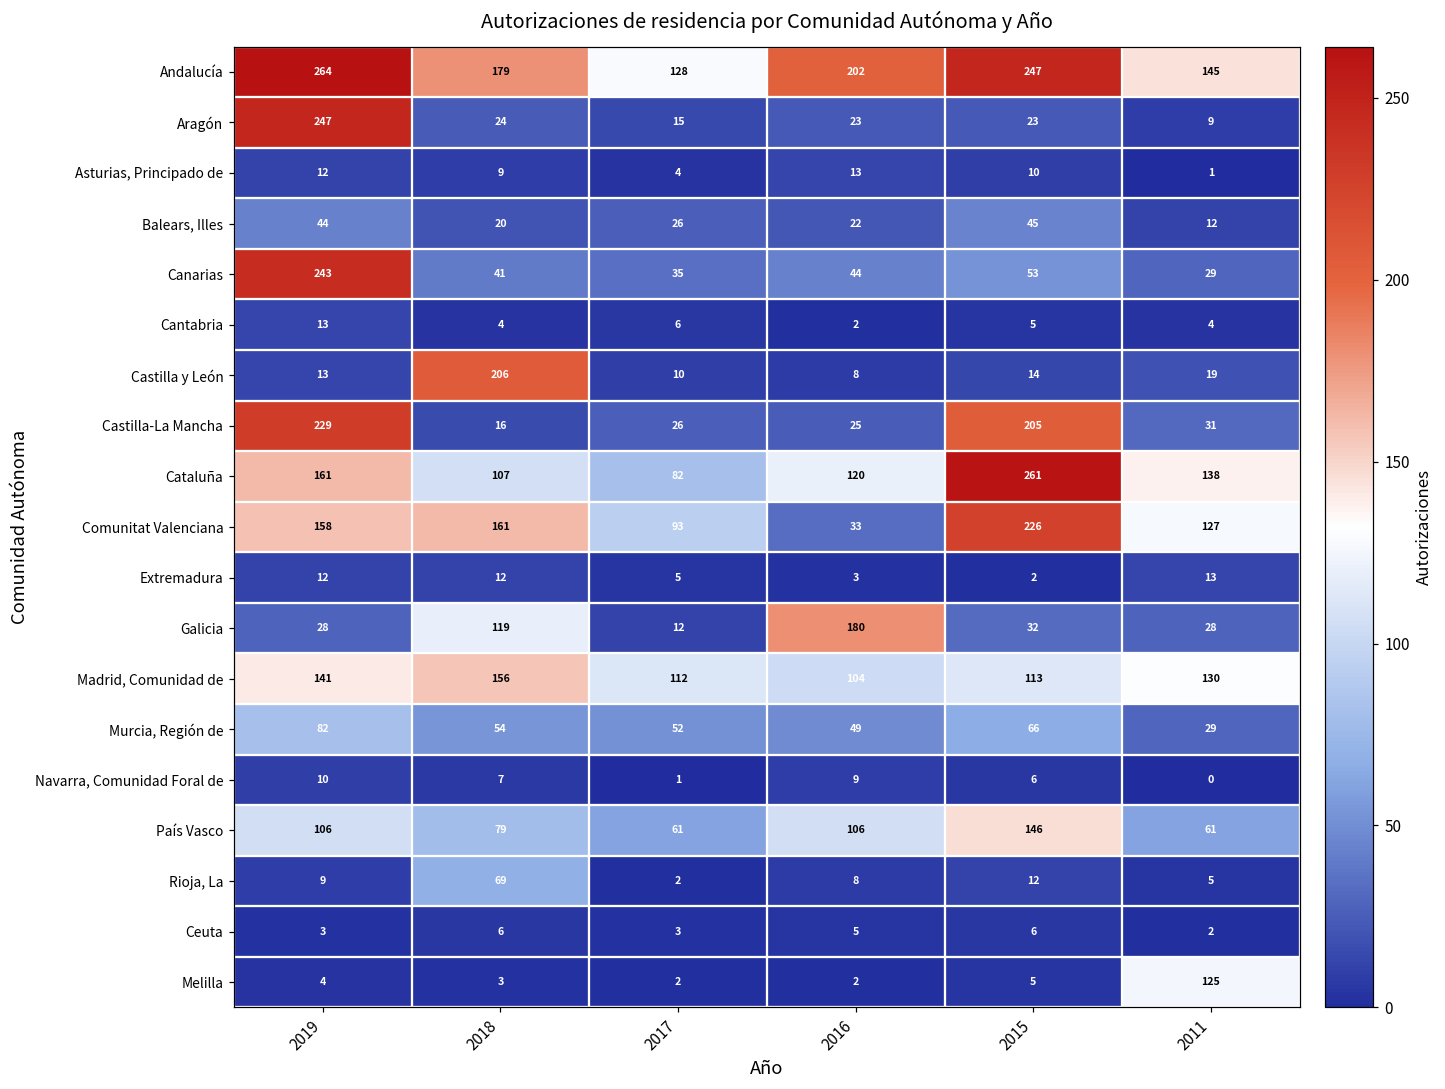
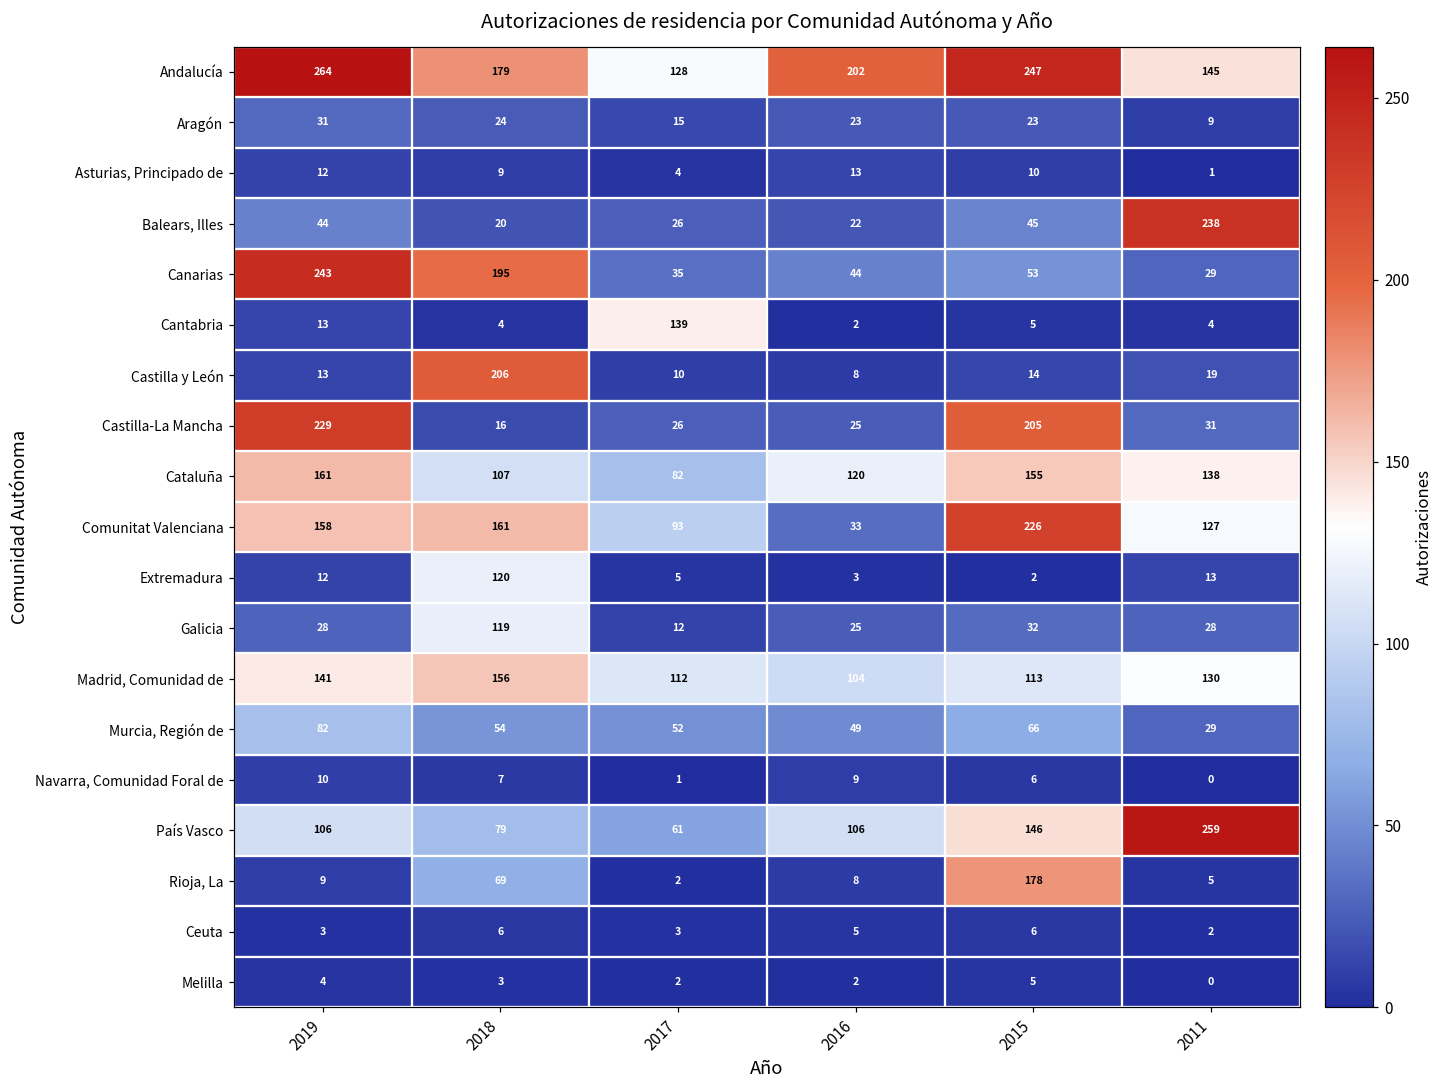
Aragón, 2019: 247 -> 31
Balears, Illes, 2011: 12 -> 238
Canarias, 2018: 41 -> 195
Cantabria, 2017: 6 -> 139
Cataluña, 2015: 261 -> 155
Extremadura, 2018: 12 -> 120
Galicia, 2016: 180 -> 25
País Vasco, 2011: 61 -> 259
Rioja, La, 2015: 12 -> 178
Melilla, 2011: 125 -> 0
